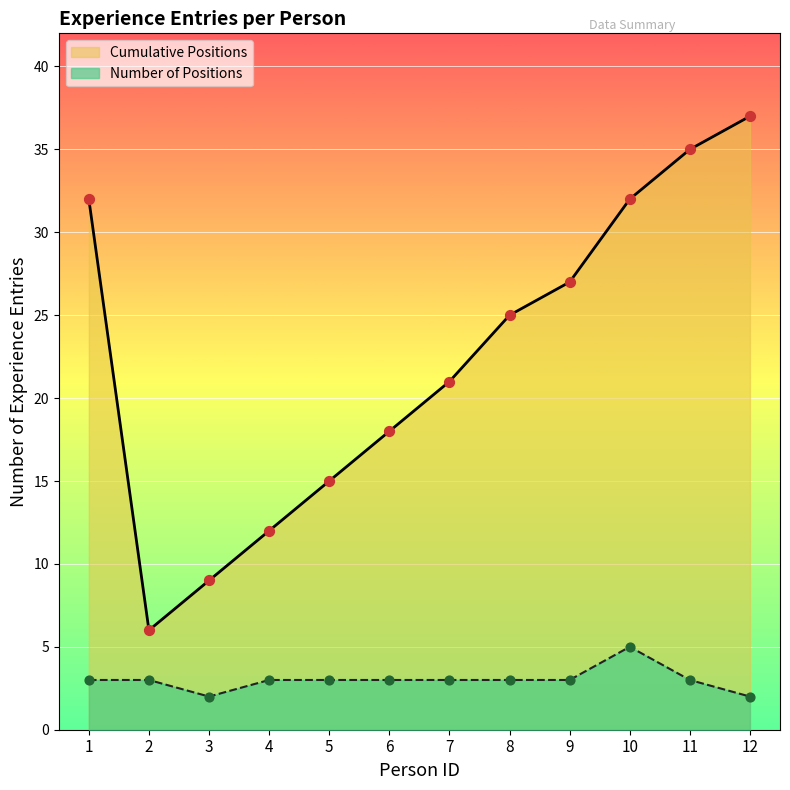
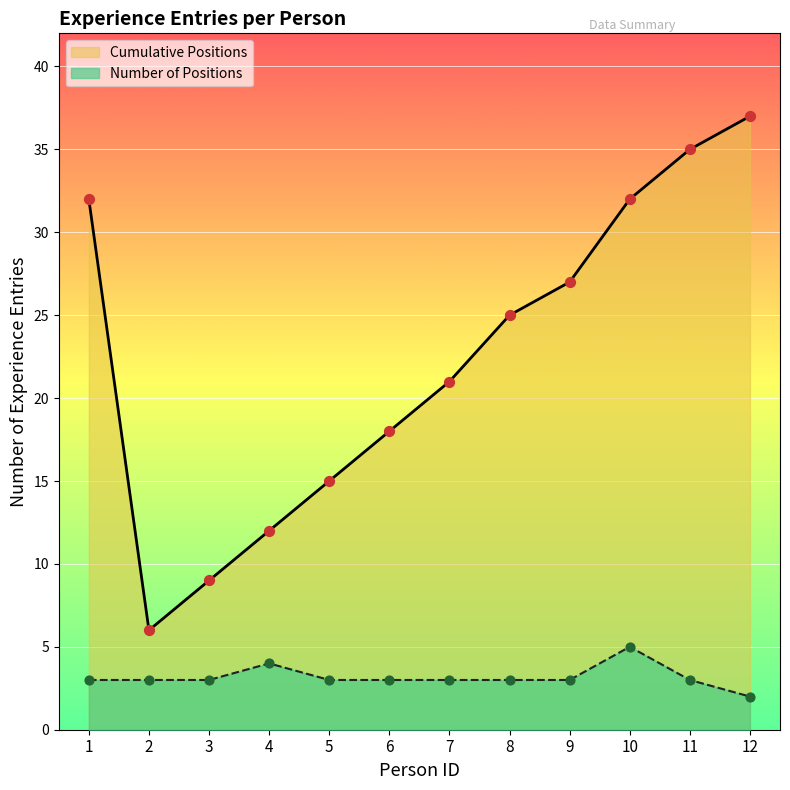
Number of Positions, 3: 2 -> 3
Number of Positions, 4: 3 -> 4
